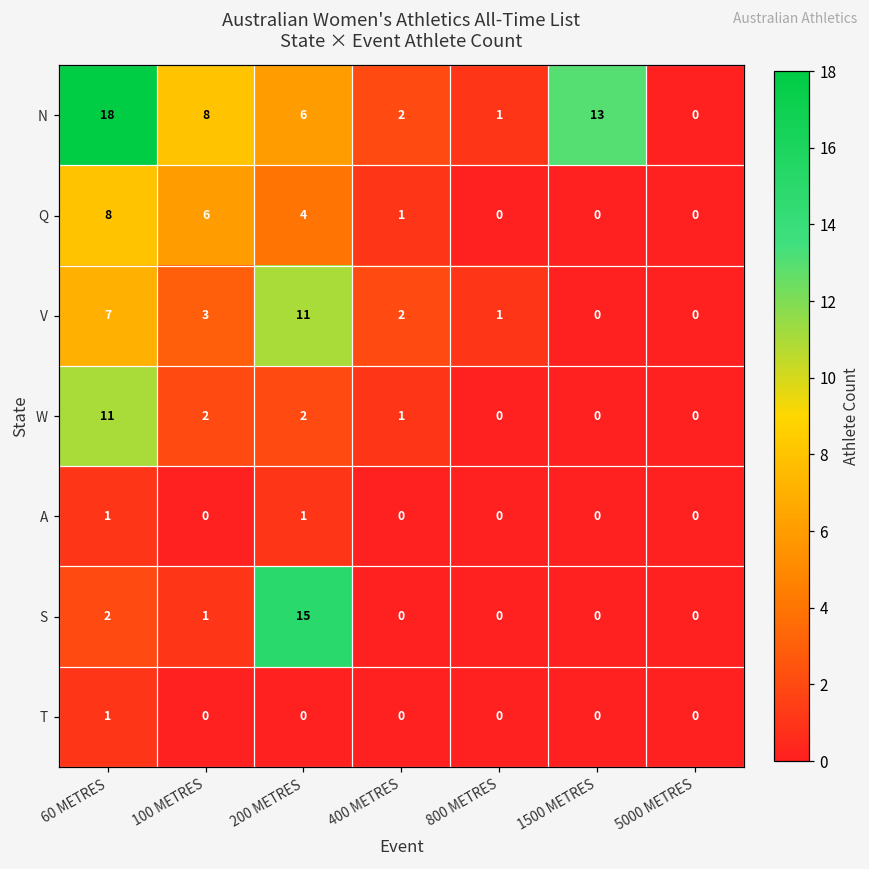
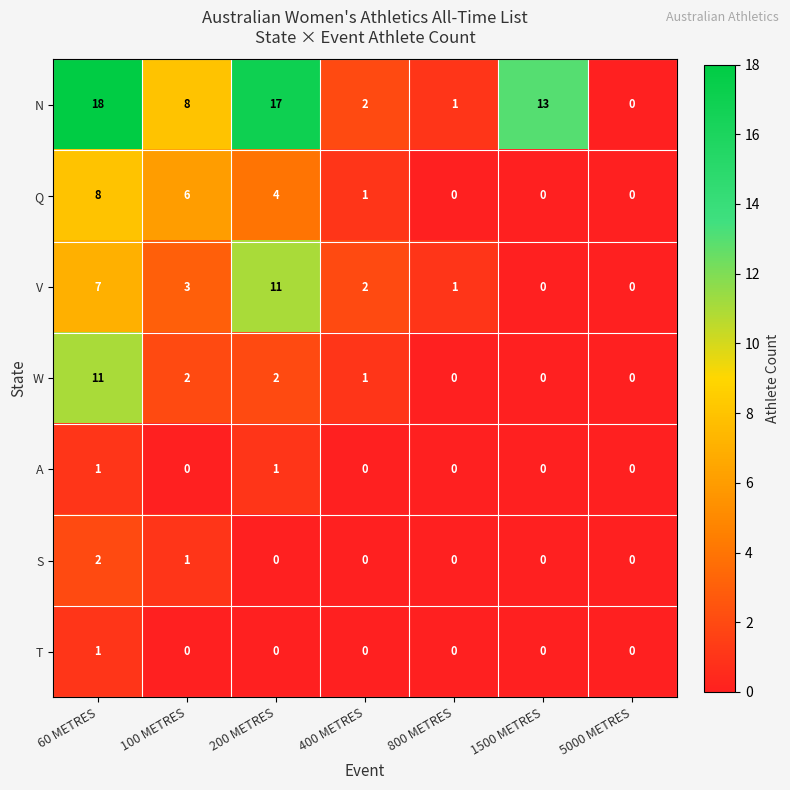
N, 200 METRES: 6 -> 17
S, 200 METRES: 15 -> 0
